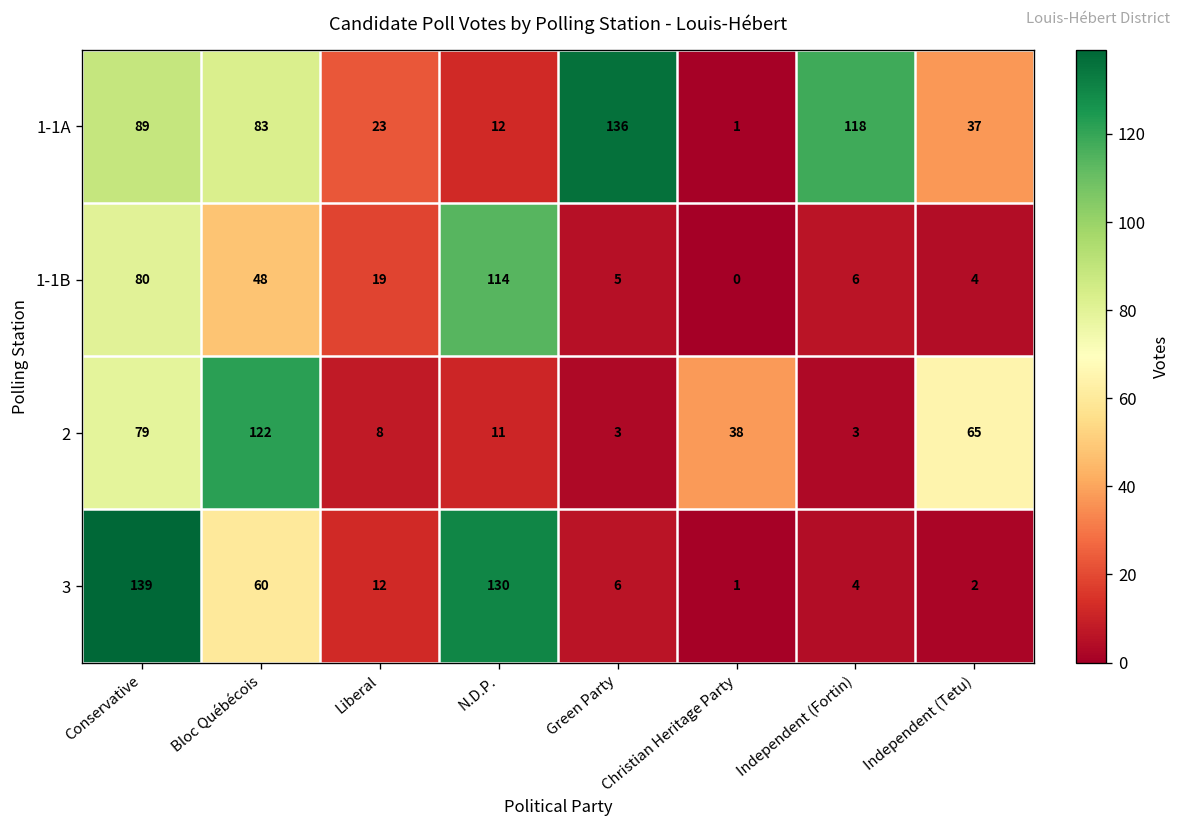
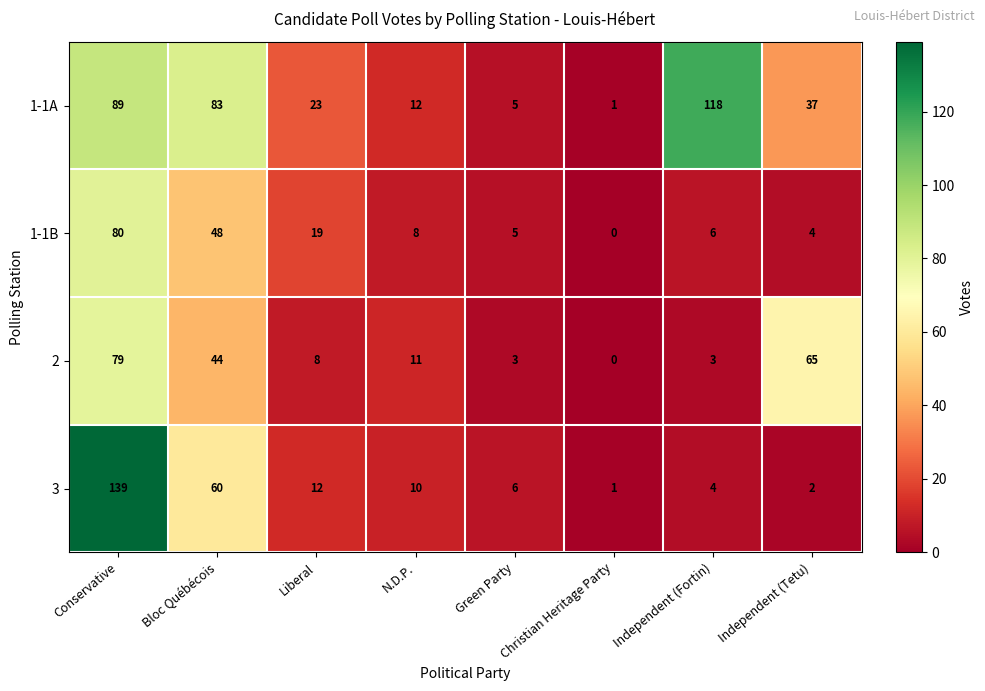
1-1A, Green Party: 136 -> 5
1-1B, N.D.P.: 114 -> 8
2, Bloc Québécois: 122 -> 44
2, Christian Heritage Party: 38 -> 0
3, N.D.P.: 130 -> 10
